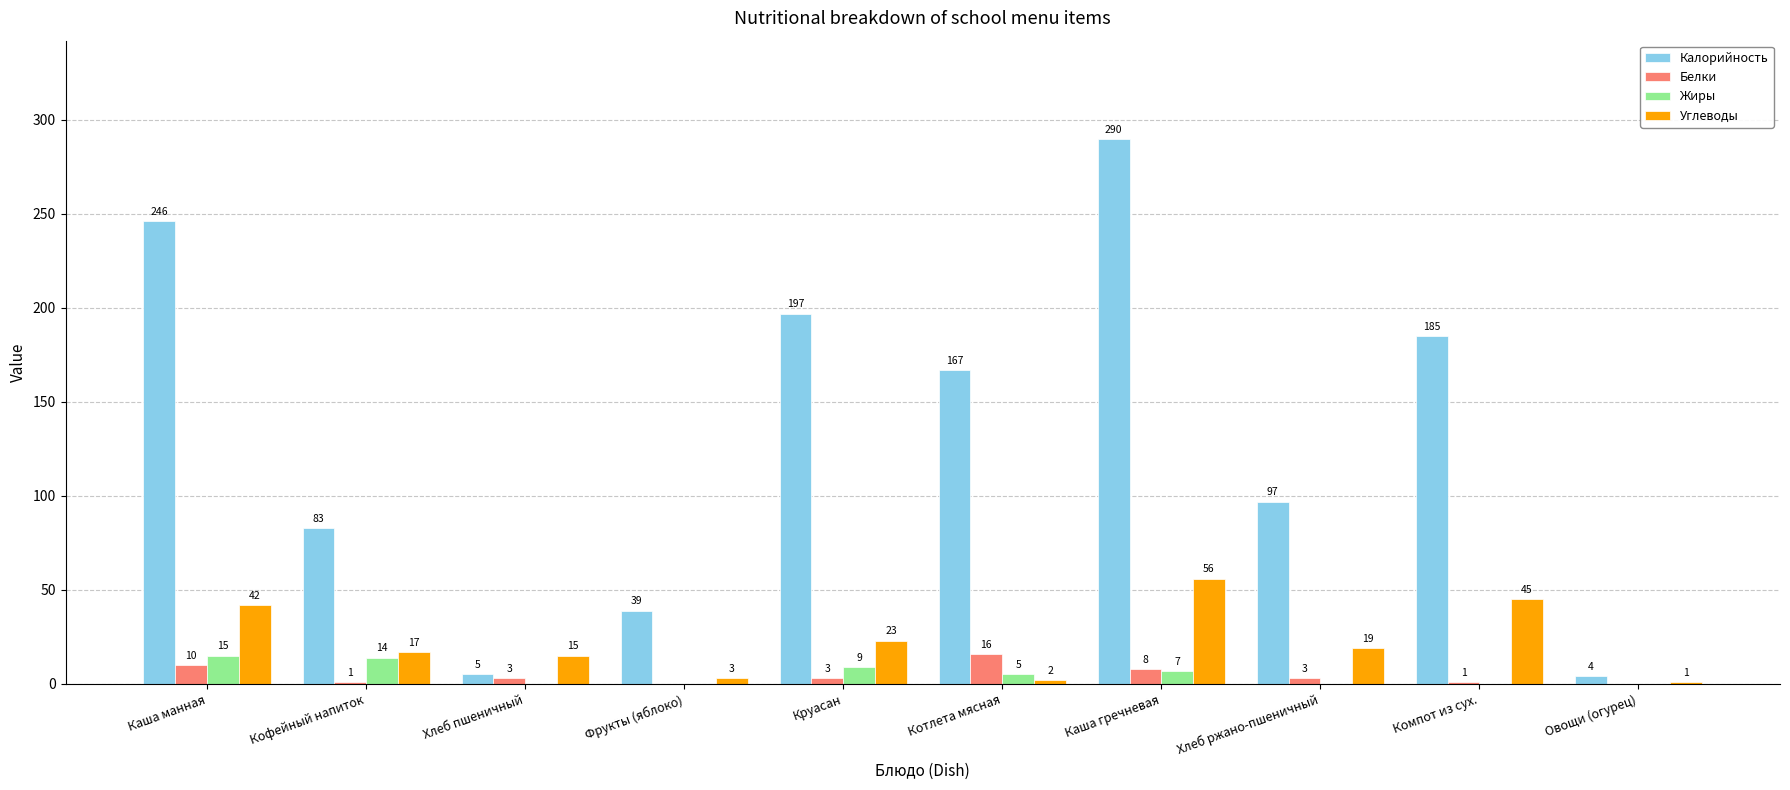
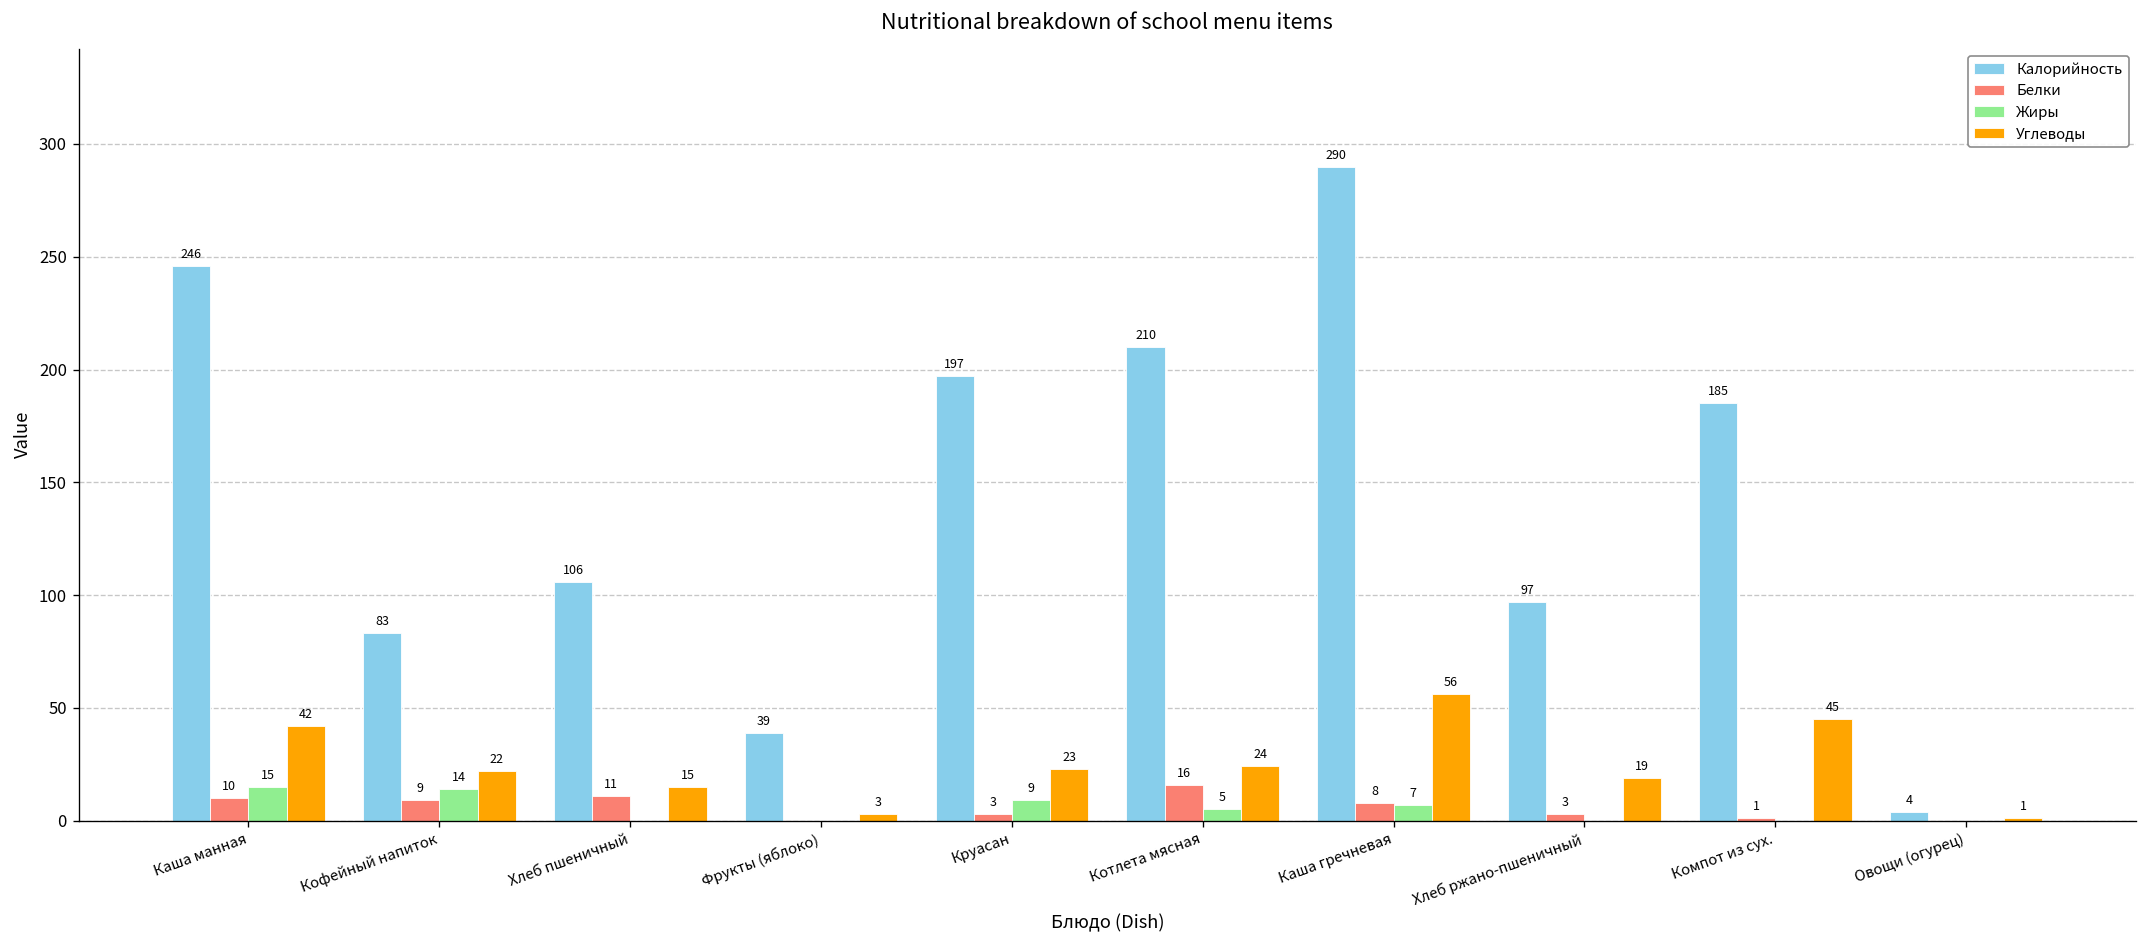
Белки, Кофейный напиток: 1 -> 9
Углеводы, Кофейный напиток: 17 -> 22
Калорийность, Хлеб пшеничный: 5 -> 106
Белки, Хлеб пшеничный: 3 -> 11
Калорийность, Котлета мясная: 167 -> 210
Углеводы, Котлета мясная: 2 -> 24
